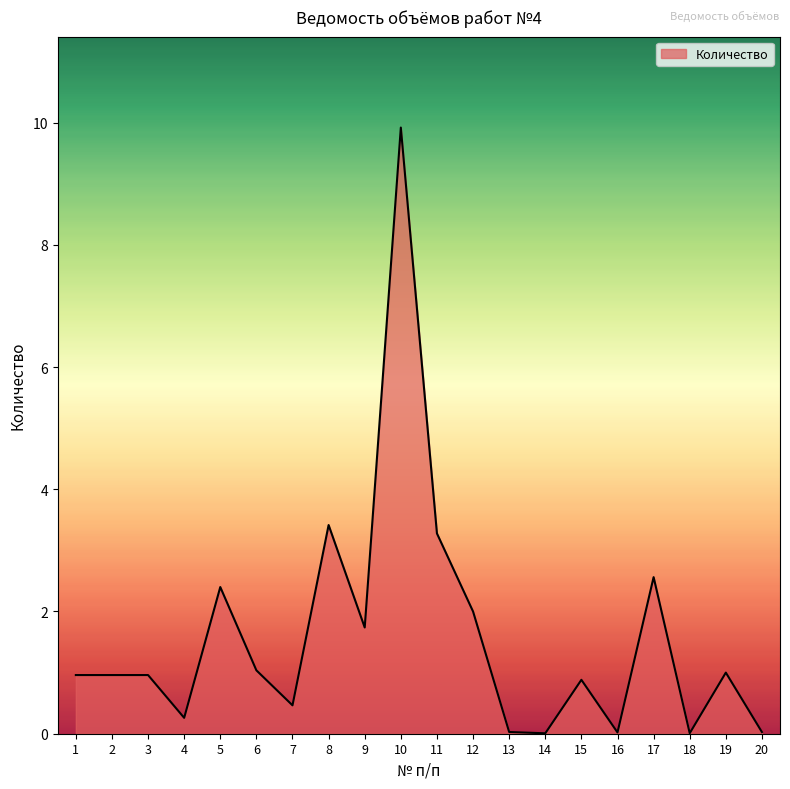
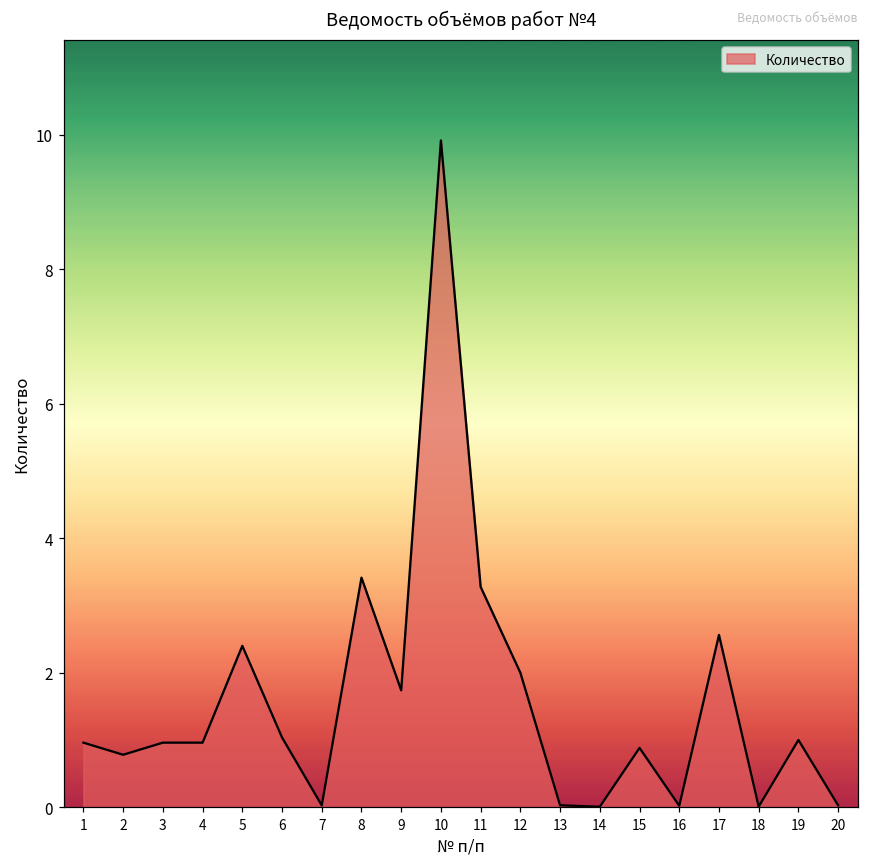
2: 1.0 -> 0.8
4: 0.3 -> 1.0
7: 0.5 -> 0.0
